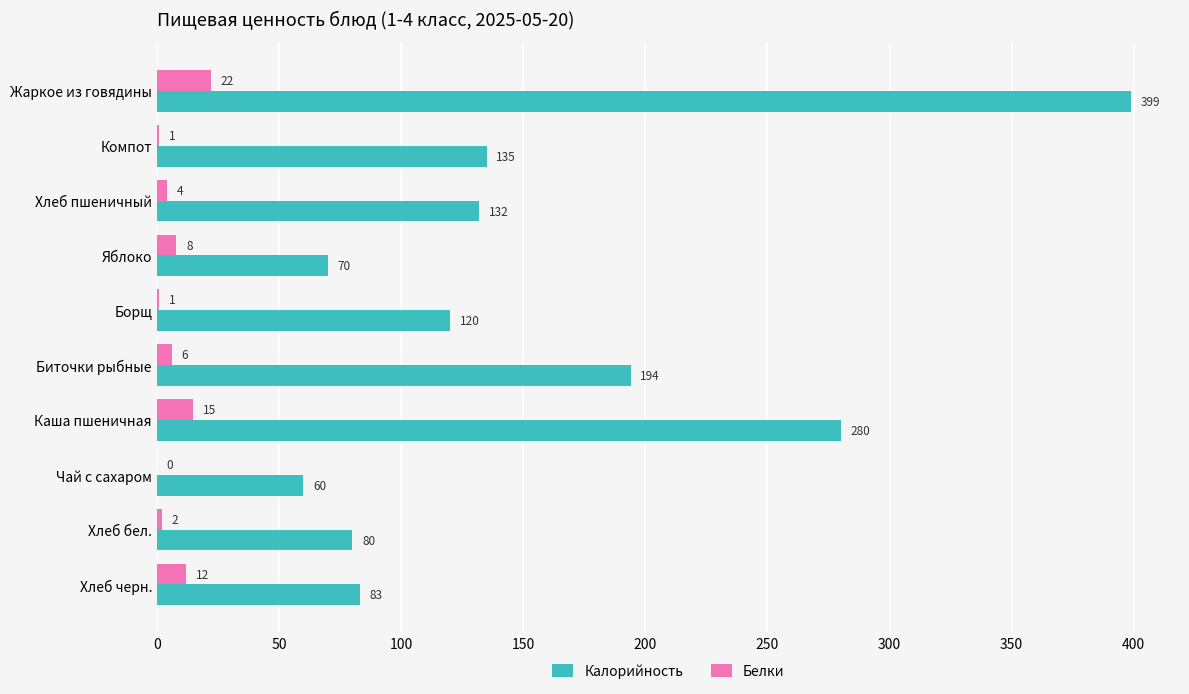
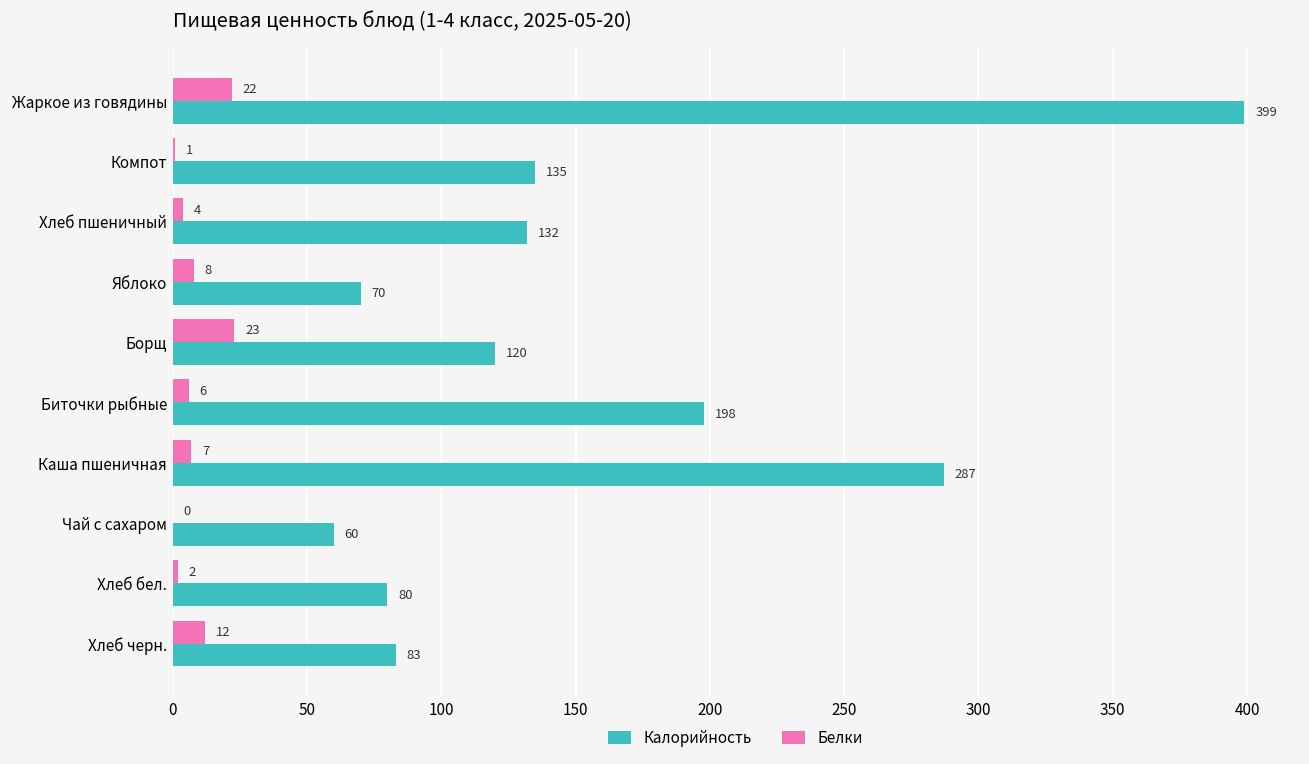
Белки, Борщ: 1 -> 23
Калорийность, Биточки рыбные: 194 -> 198
Белки, Каша пшеничная: 15 -> 7
Калорийность, Каша пшеничная: 280 -> 287
